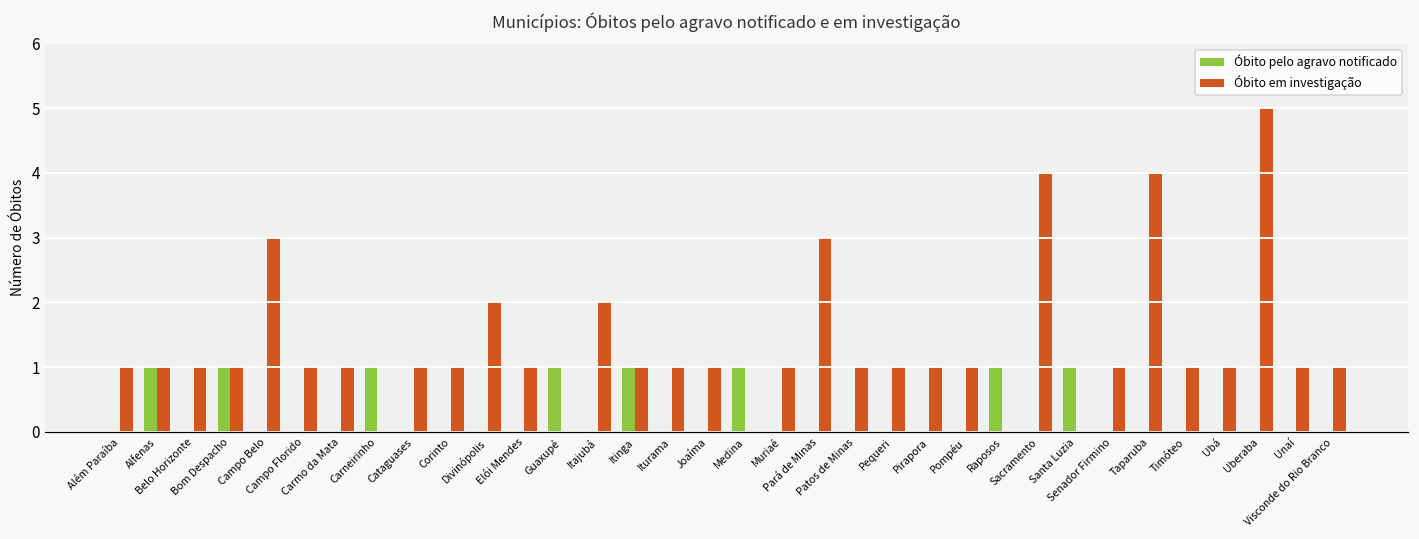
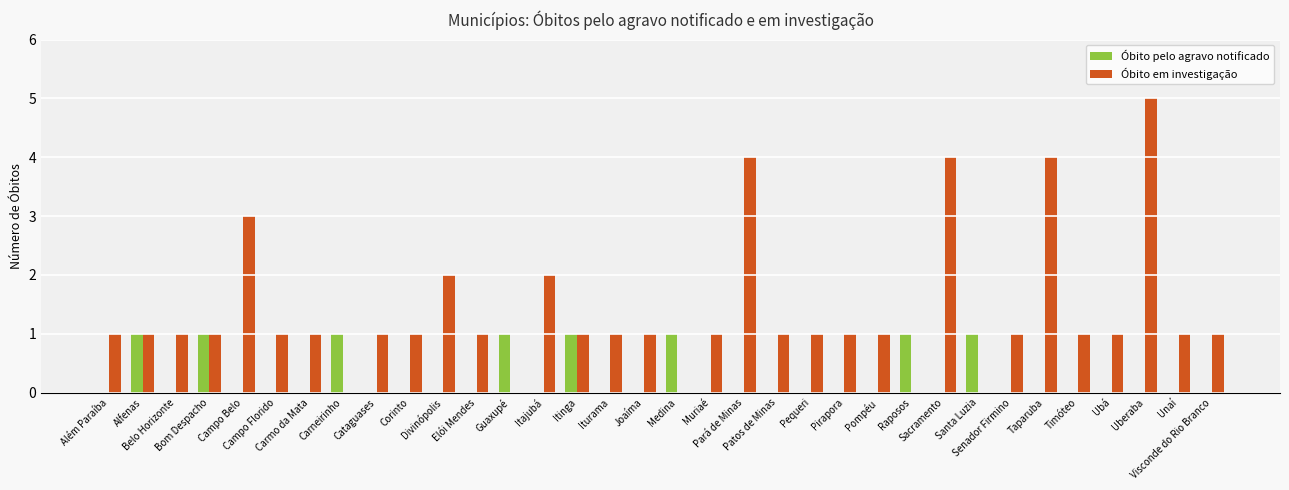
Óbito em investigação, Pará de Minas: 3 -> 4
